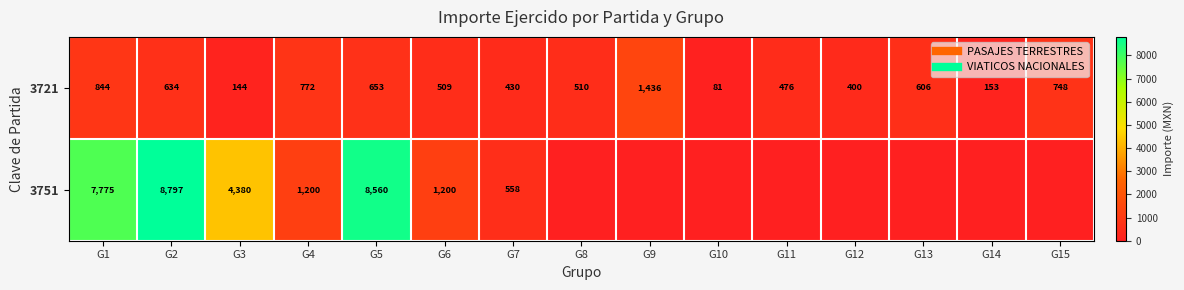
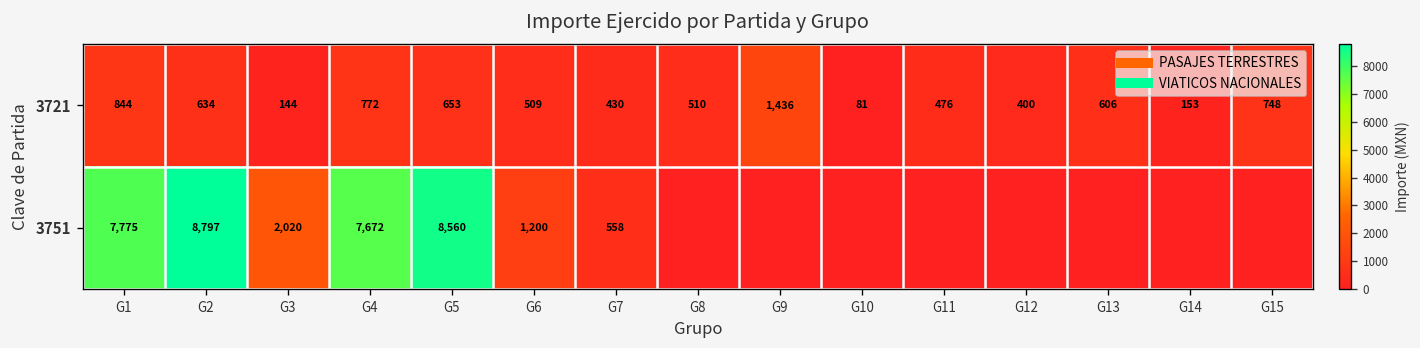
3751, G3: 4,380 -> 2,020
3751, G4: 1,200 -> 7,672
